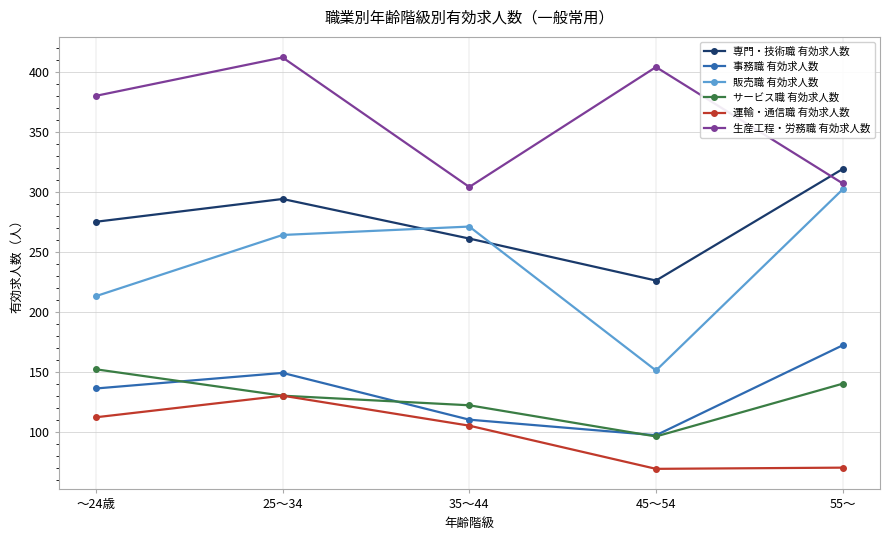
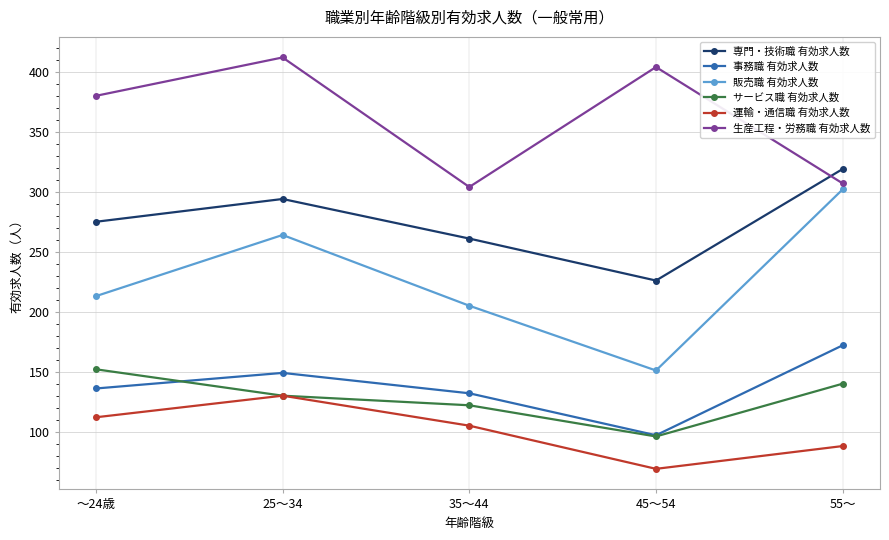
事務職 有効求人数, 35～44: 110 -> 132
販売職 有効求人数, 35～44: 271 -> 205
運輸・通信職 有効求人数, 55～: 70 -> 88
